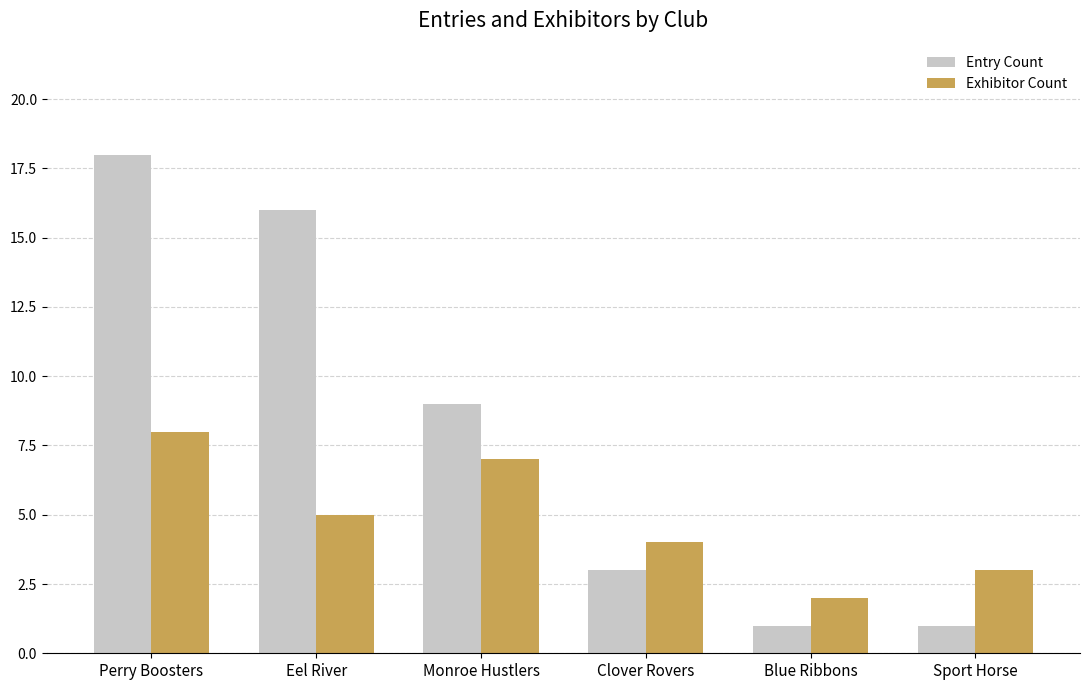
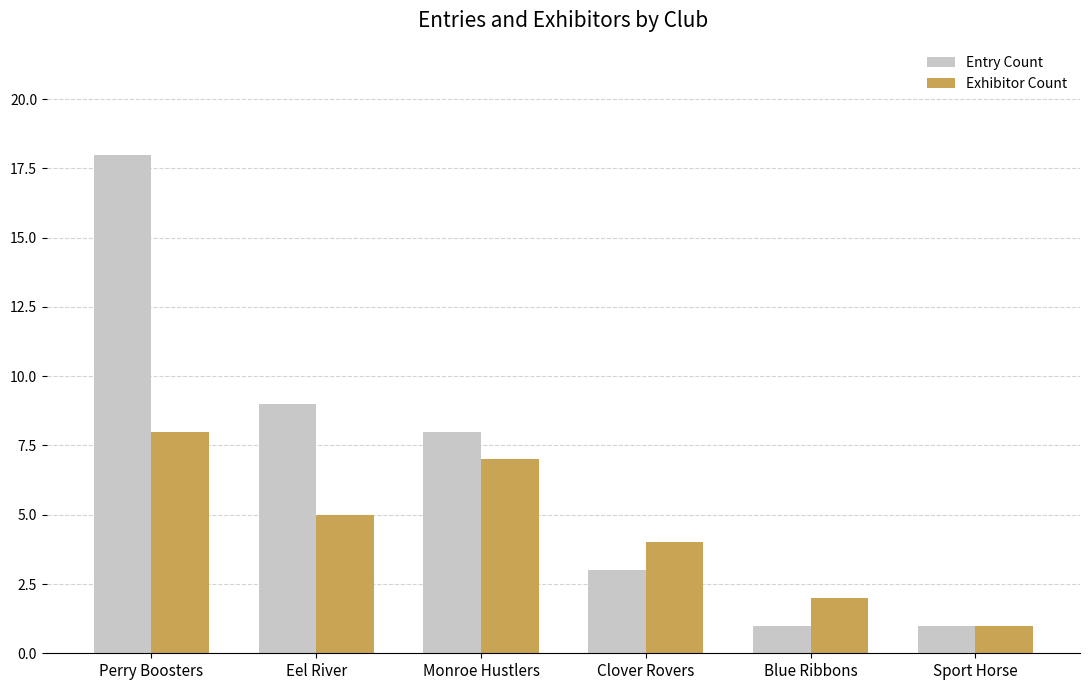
Entry Count, Eel River: 16 -> 9
Entry Count, Monroe Hustlers: 9 -> 8
Exhibitor Count, Sport Horse: 3 -> 1
